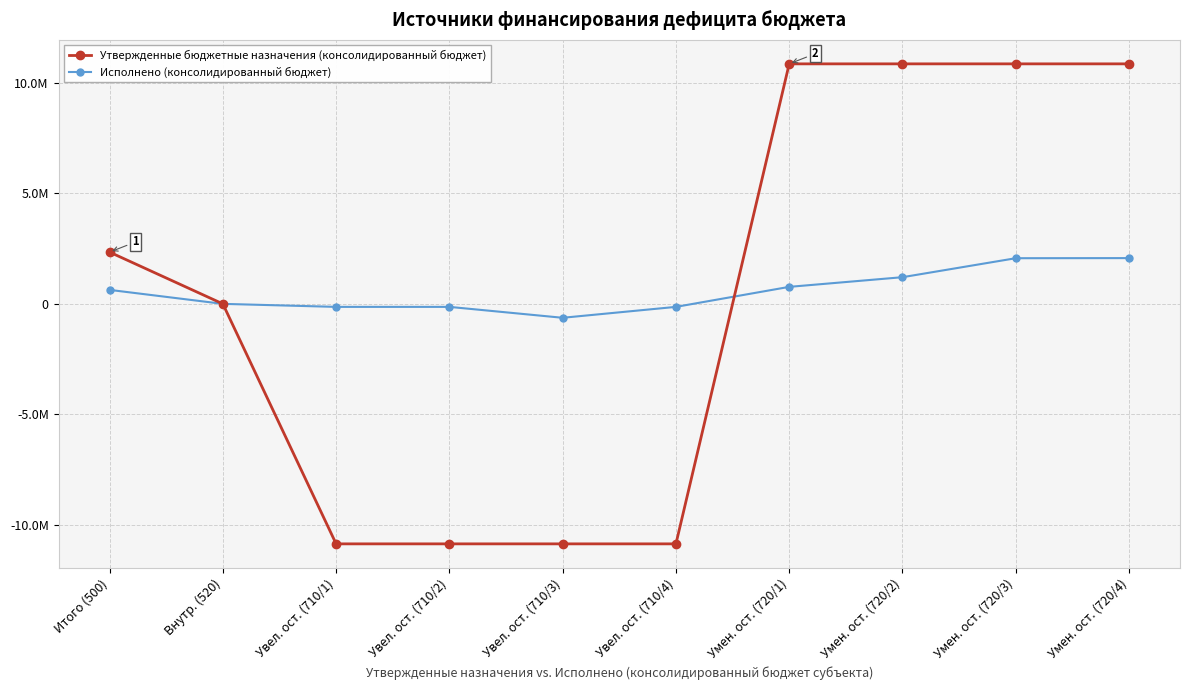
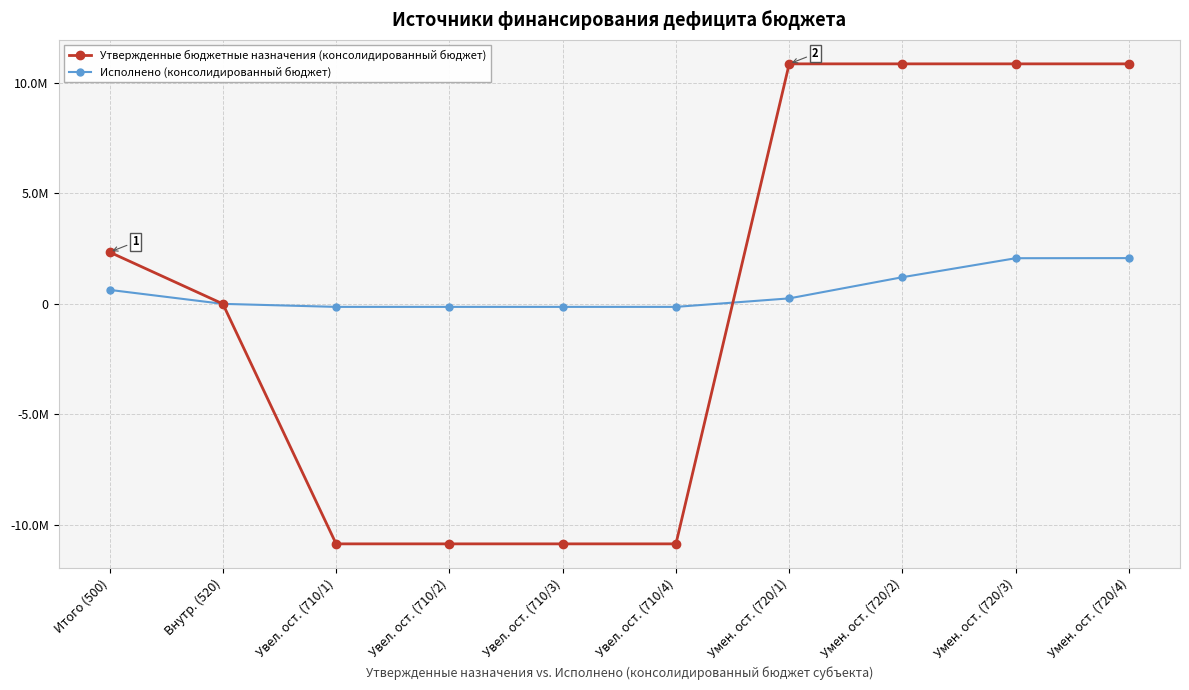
Исполнено (консолидированный бюджет), Увел. ост. (710/3): -600000 -> -100000
Исполнено (консолидированный бюджет), Умен. ост. (720/1): 800000 -> 200000
